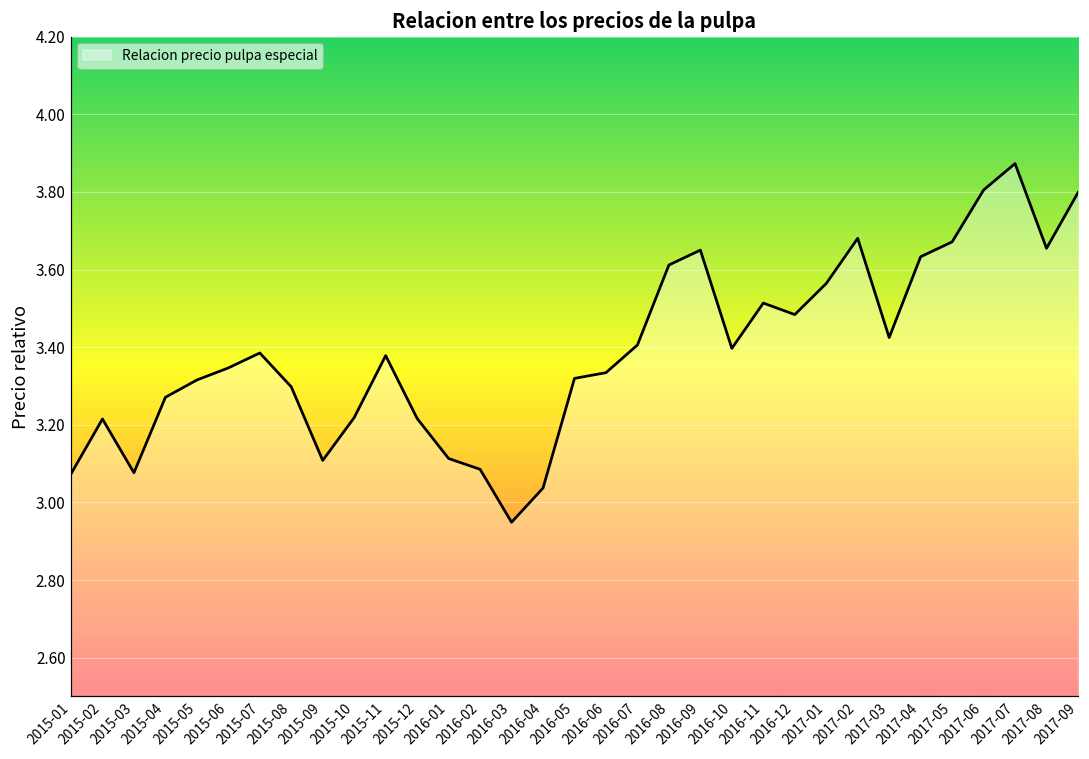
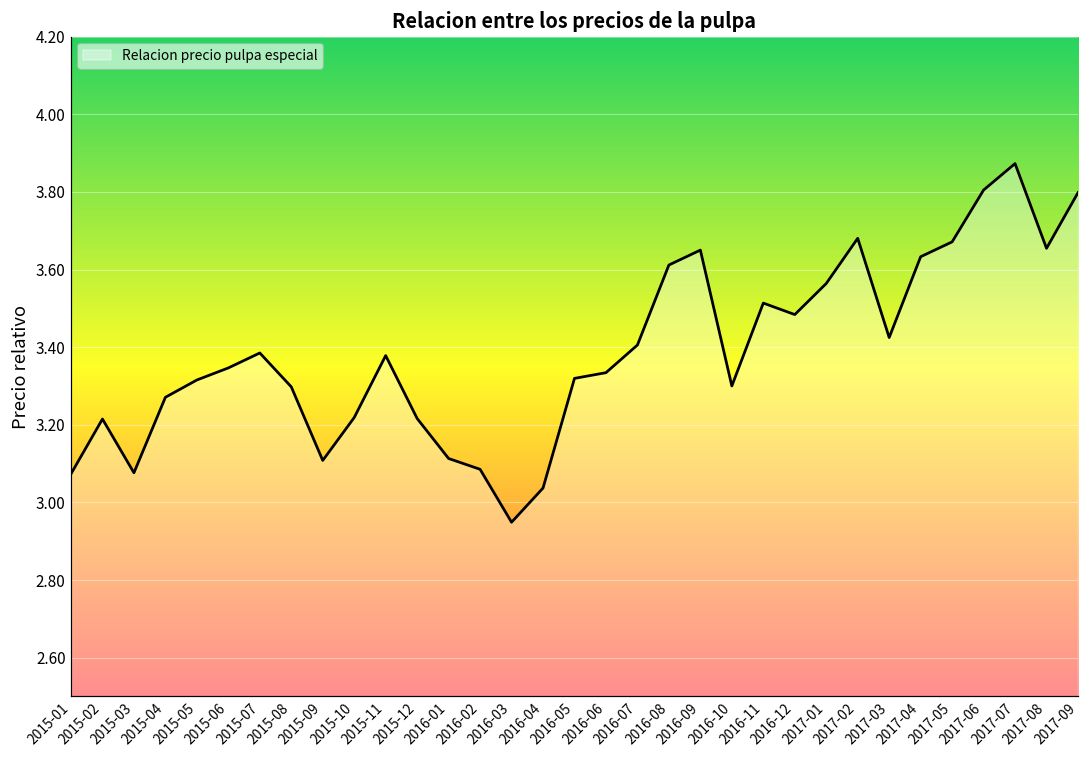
2016-10: 3.40 -> 3.30
